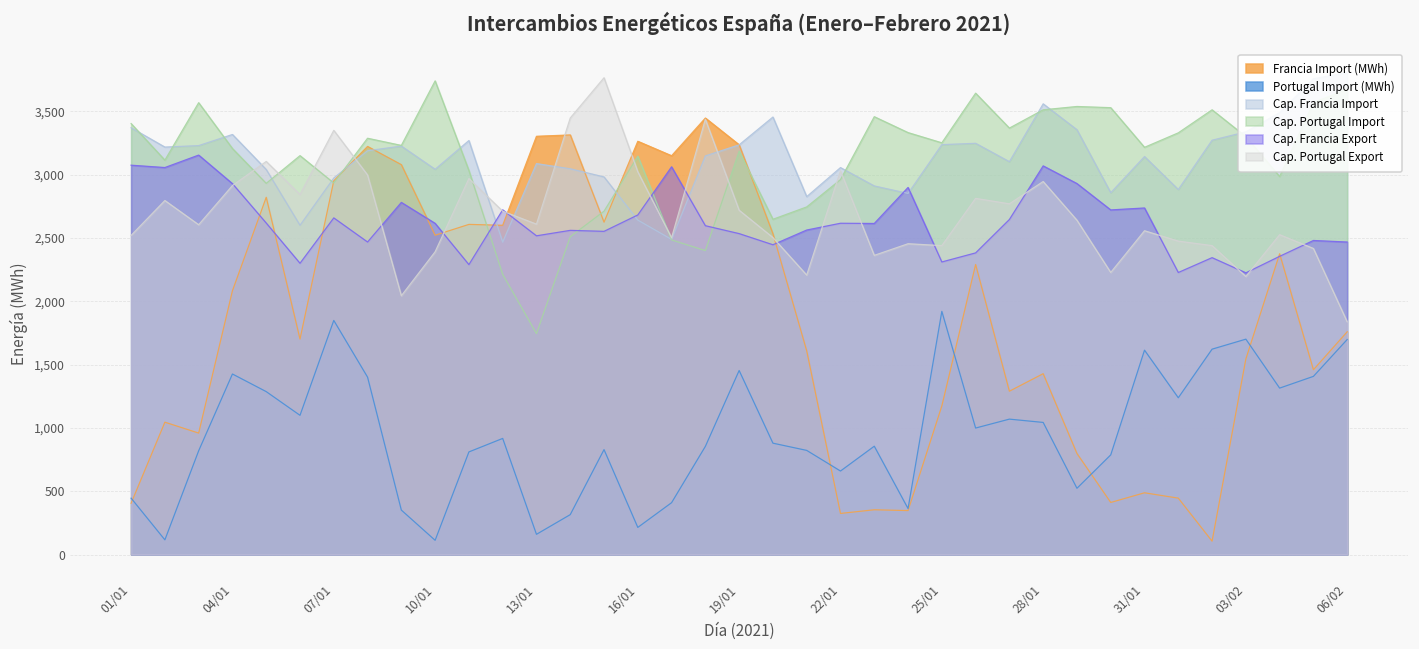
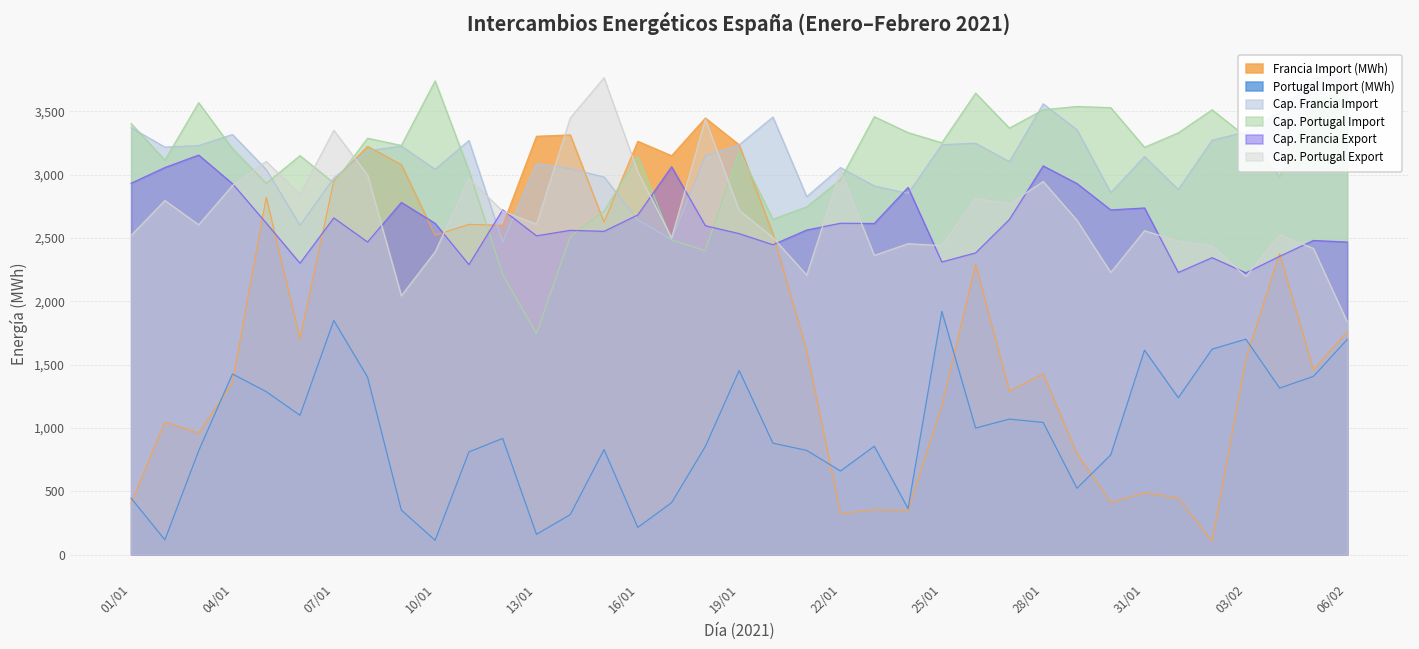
Cap. Francia Export, 01/01: 3,070 -> 2,930
Francia Import (MWh), 04/01: 2,080 -> 1,360
